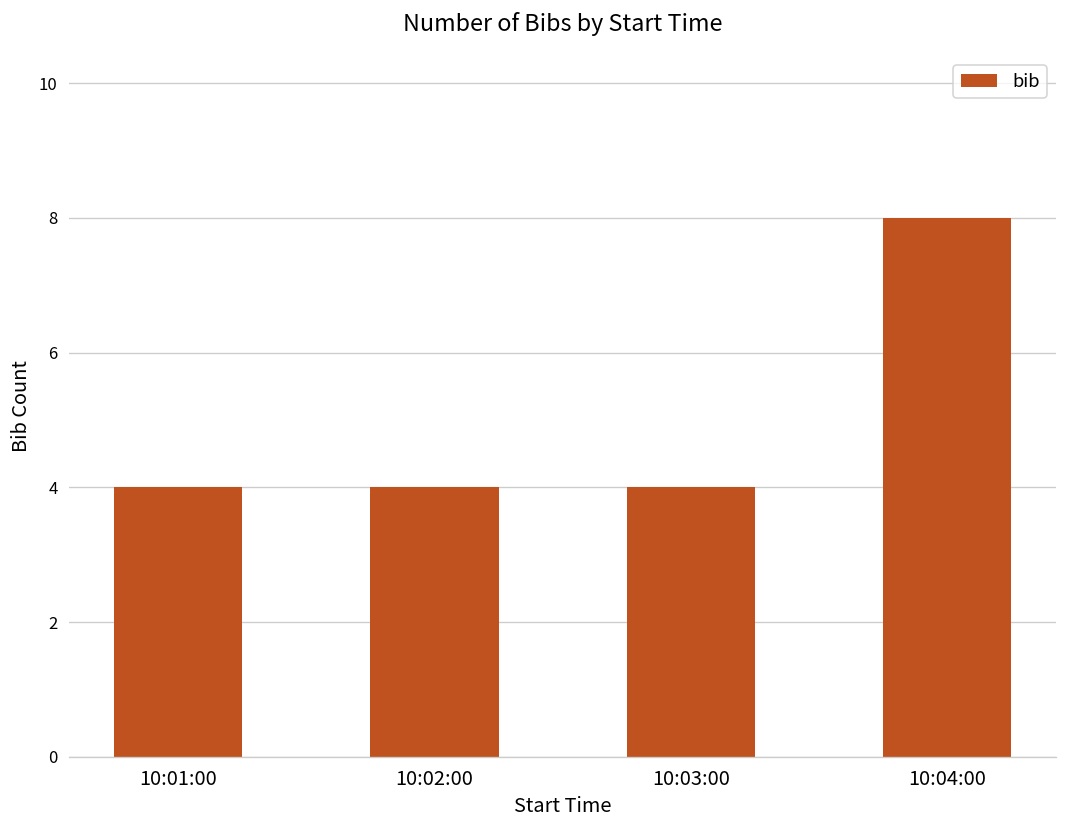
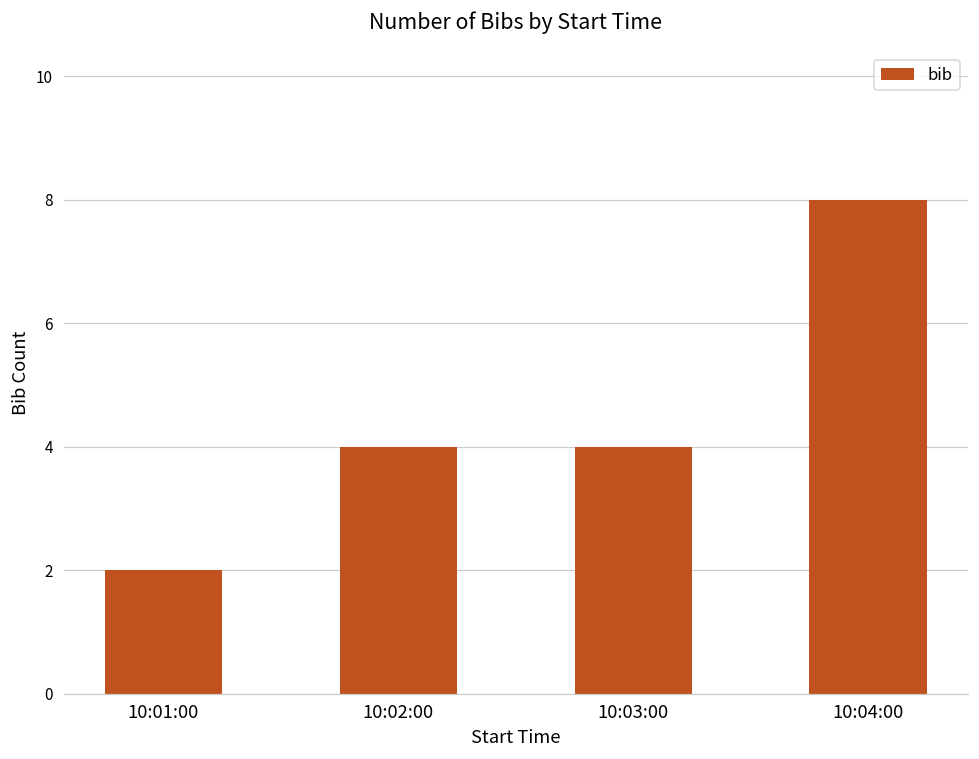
10:01:00: 4 -> 2
